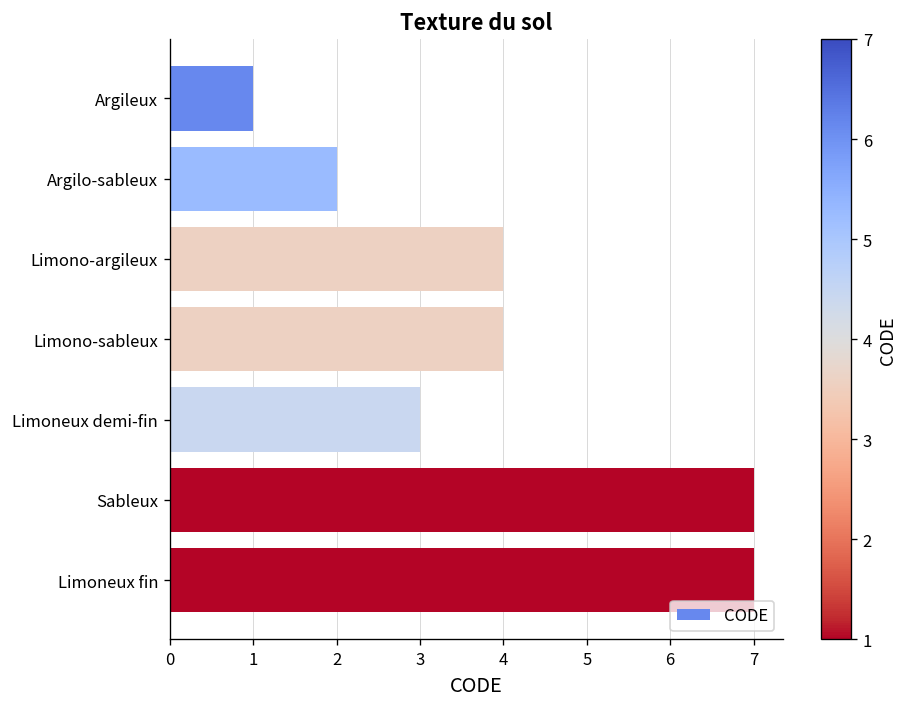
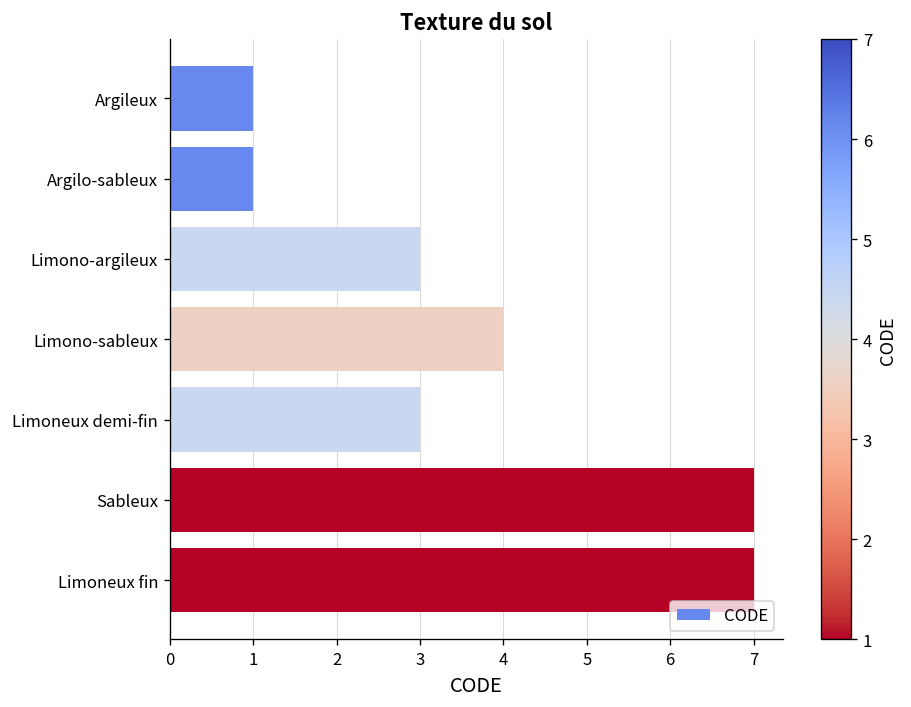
Argilo-sableux: 2 -> 1
Limono-argileux: 4 -> 3
